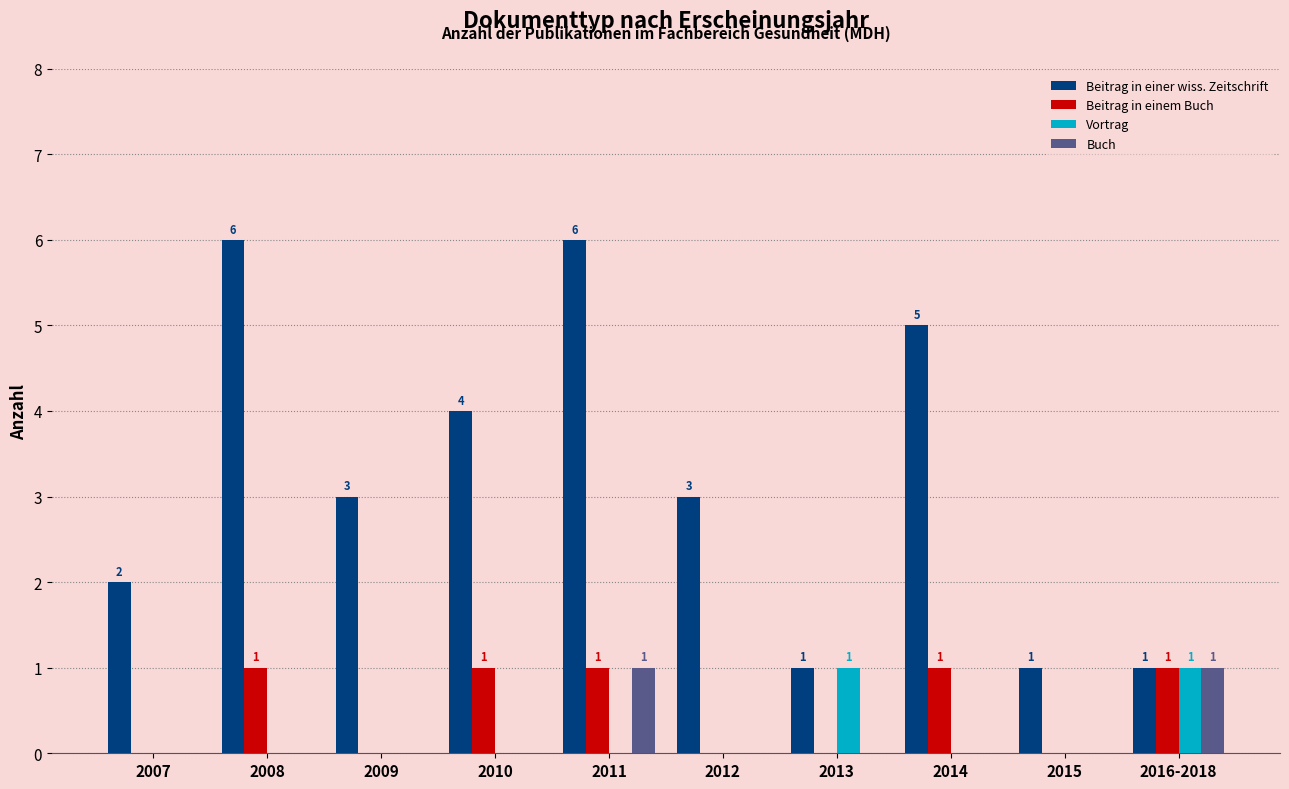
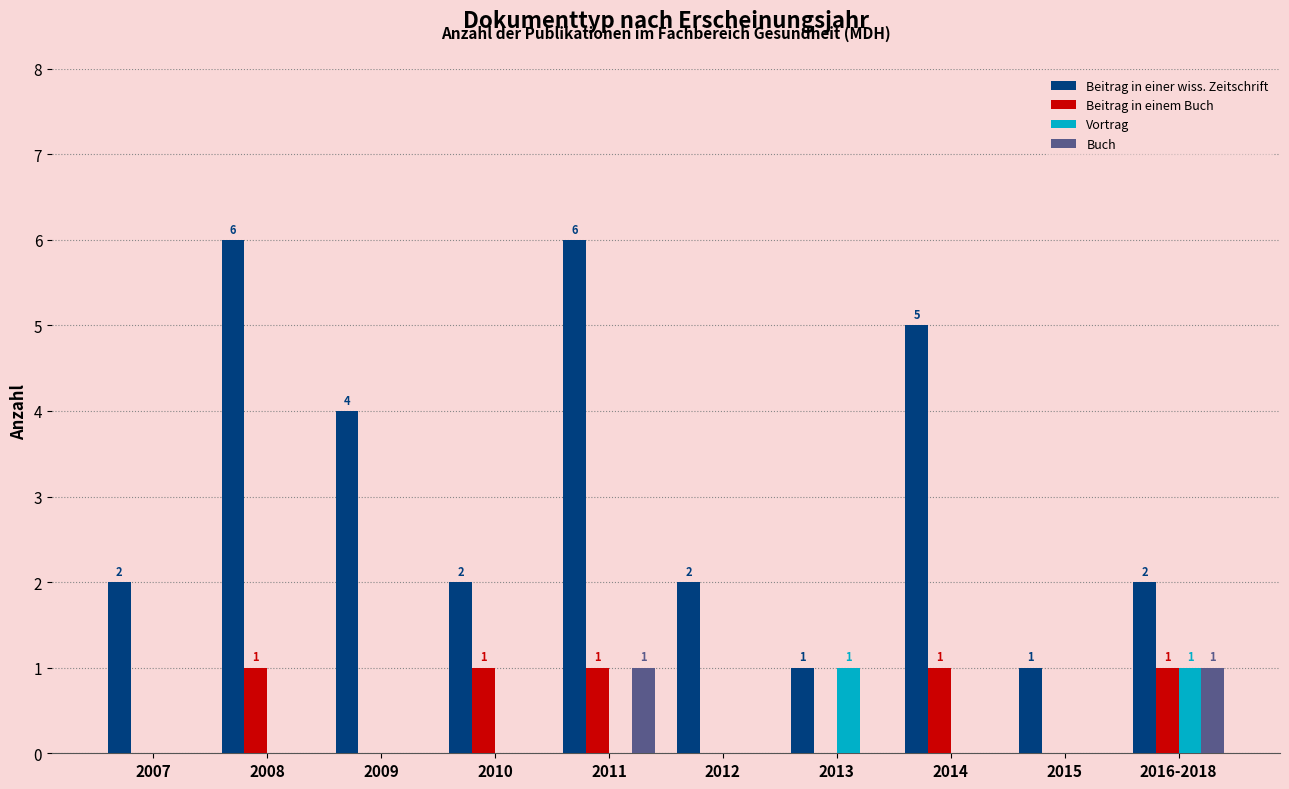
Beitrag in einer wiss. Zeitschrift, 2009: 3 -> 4
Beitrag in einer wiss. Zeitschrift, 2010: 4 -> 2
Beitrag in einer wiss. Zeitschrift, 2012: 3 -> 2
Beitrag in einer wiss. Zeitschrift, 2016-2018: 1 -> 2
